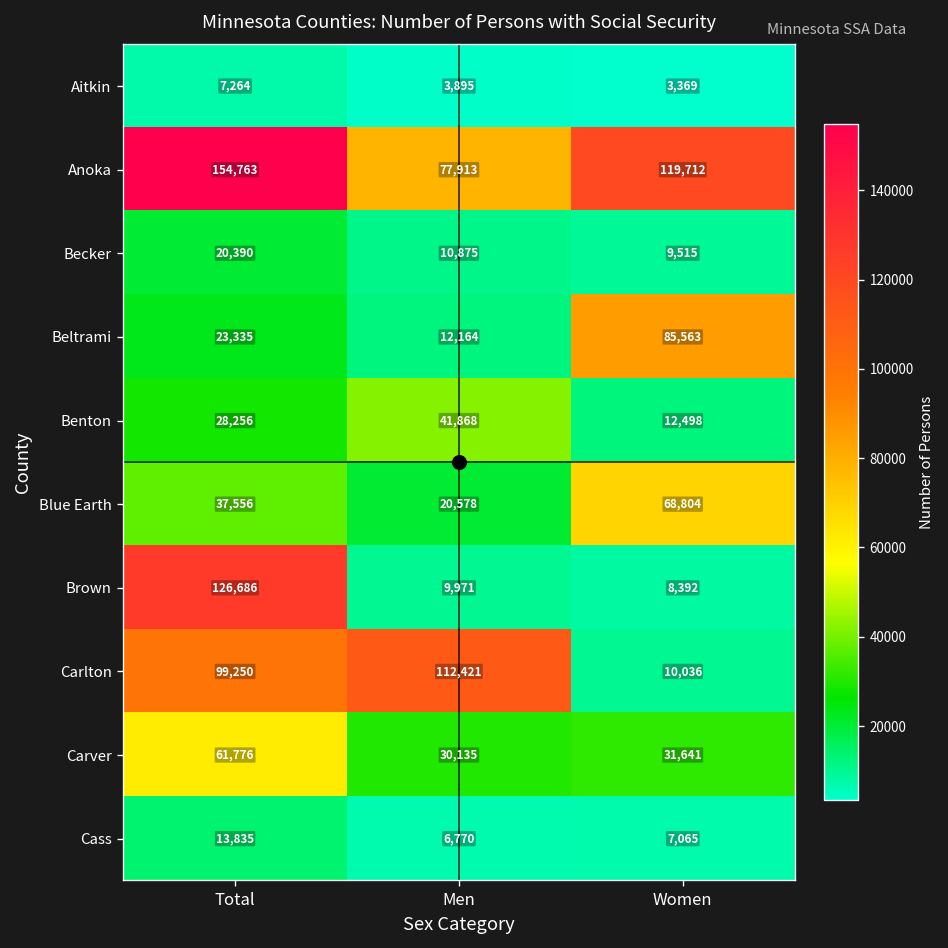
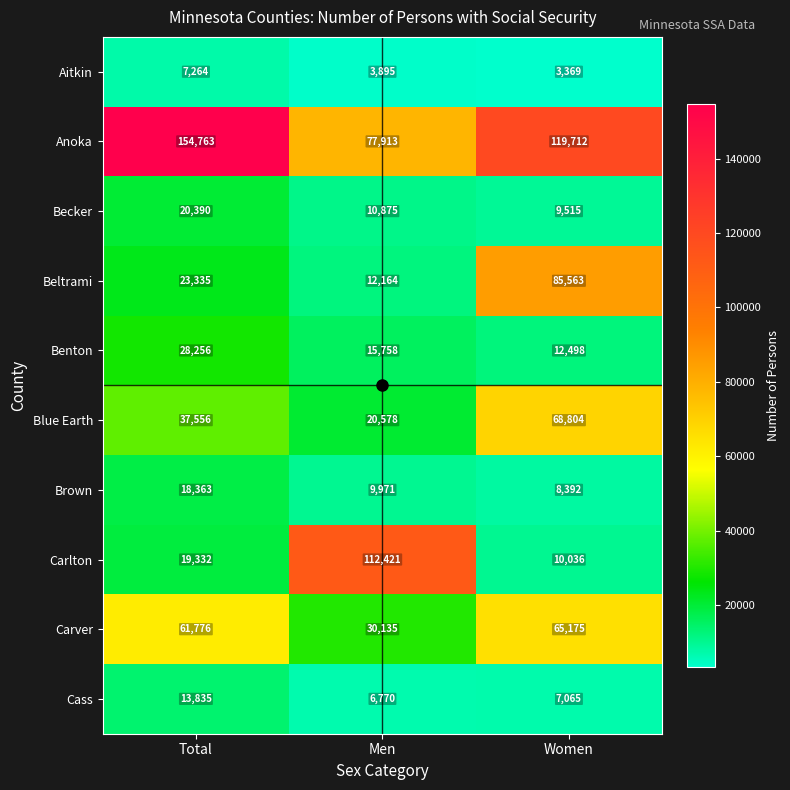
Benton, Men: 41,868 -> 15,758
Brown, Total: 126,686 -> 18,363
Carlton, Total: 99,250 -> 19,332
Carver, Women: 31,641 -> 65,175
